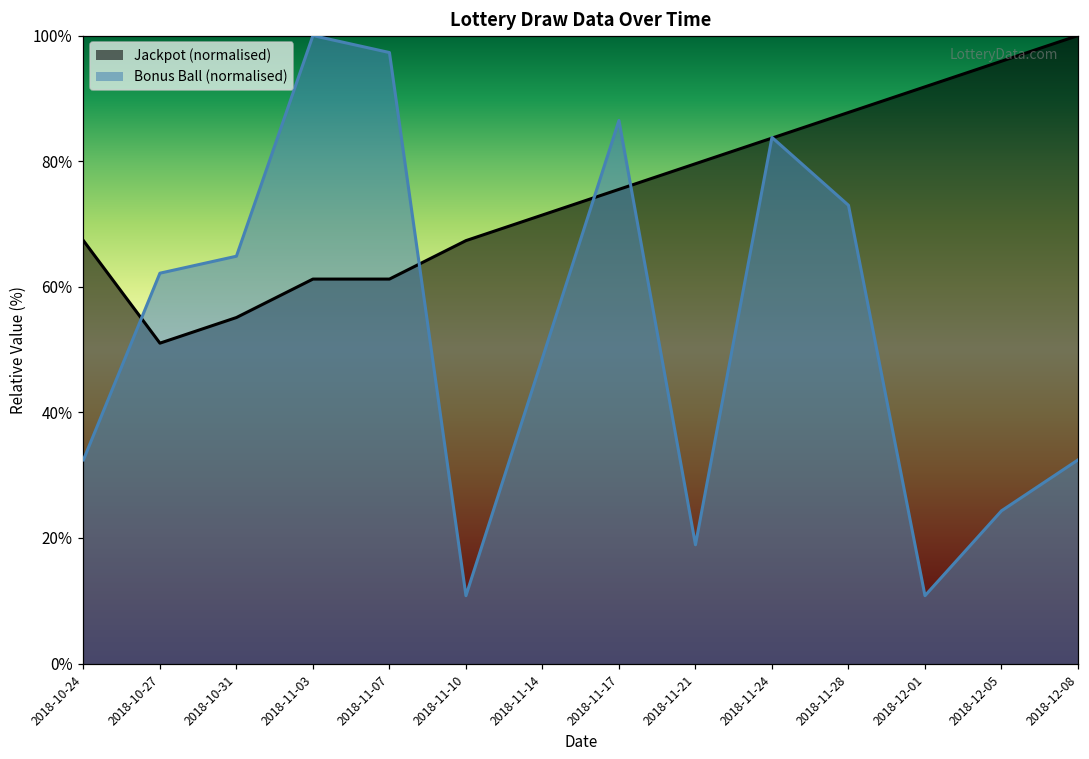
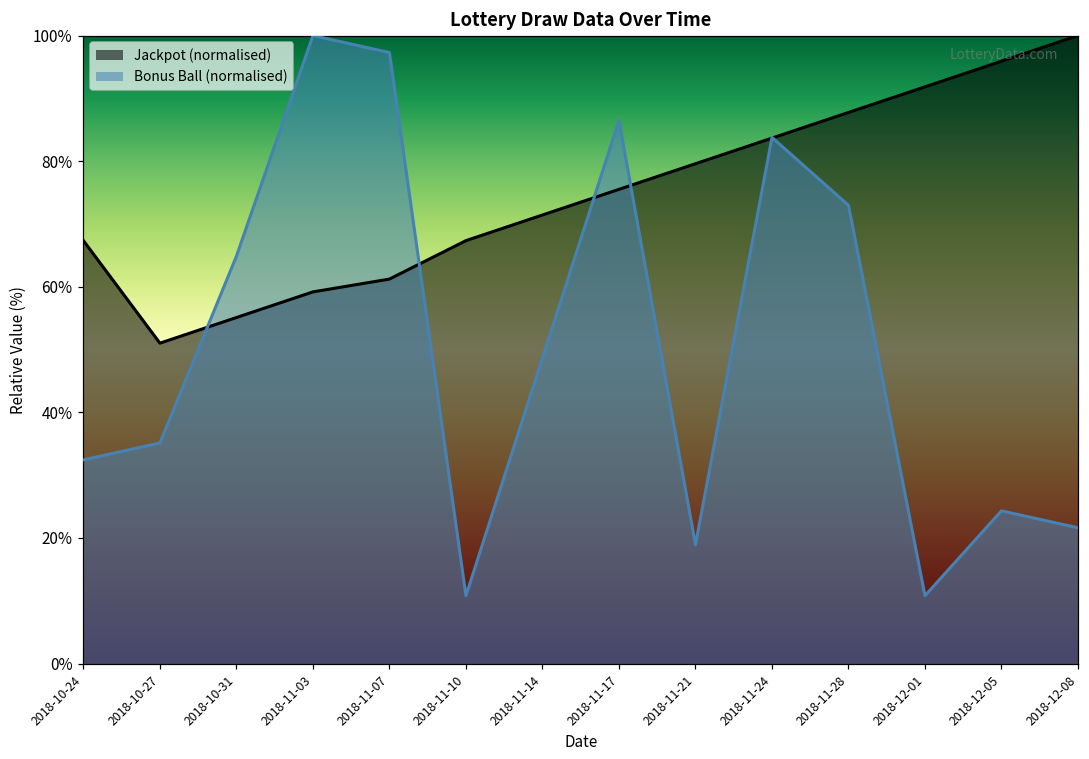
Bonus Ball (normalised), 2018-10-27: 62% -> 35%
Jackpot (normalised), 2018-11-03: 61% -> 59%
Bonus Ball (normalised), 2018-12-08: 32% -> 22%
